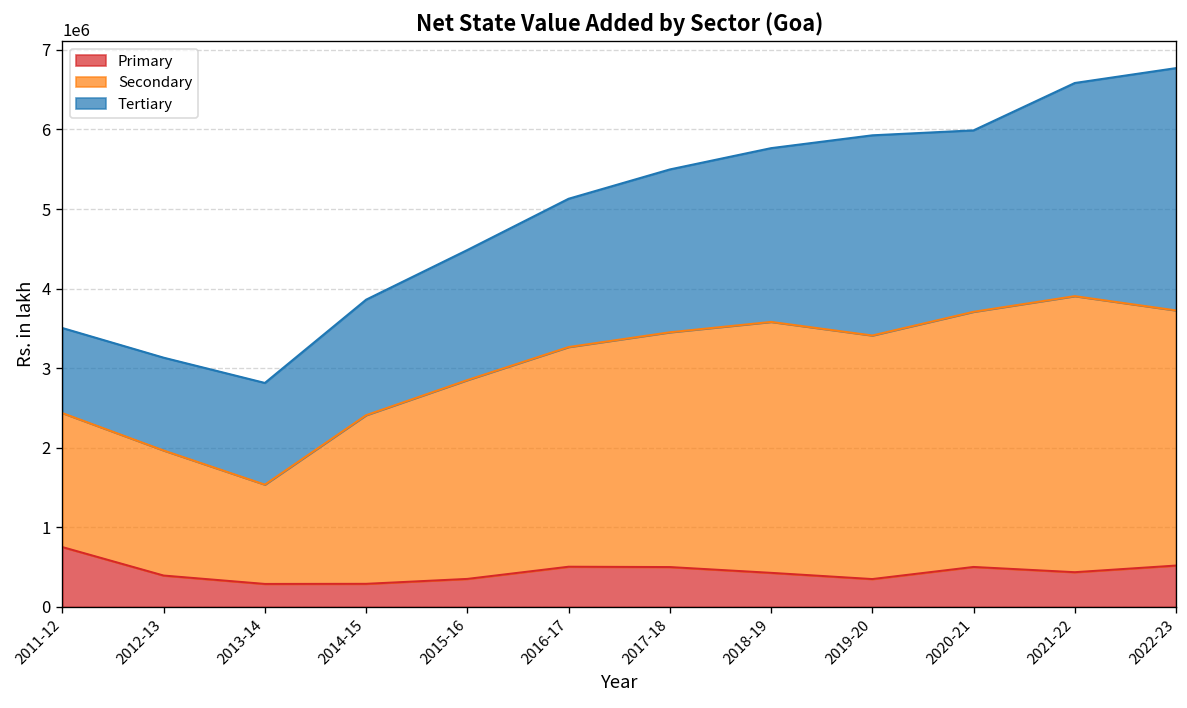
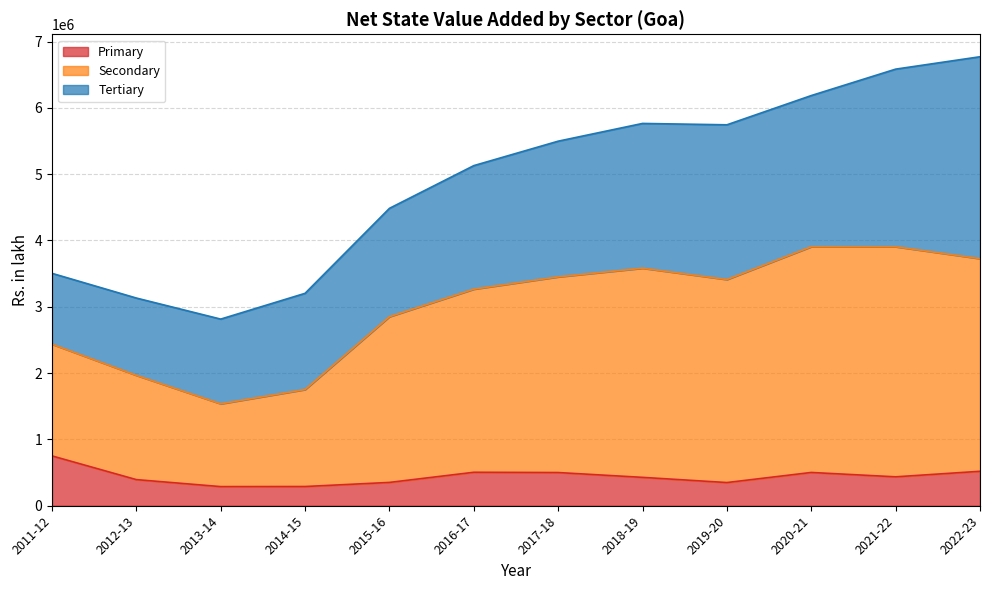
Secondary, 2014-15: 2100000 -> 1500000
Tertiary, 2019-20: 2500000 -> 2300000
Secondary, 2020-21: 3200000 -> 3400000
